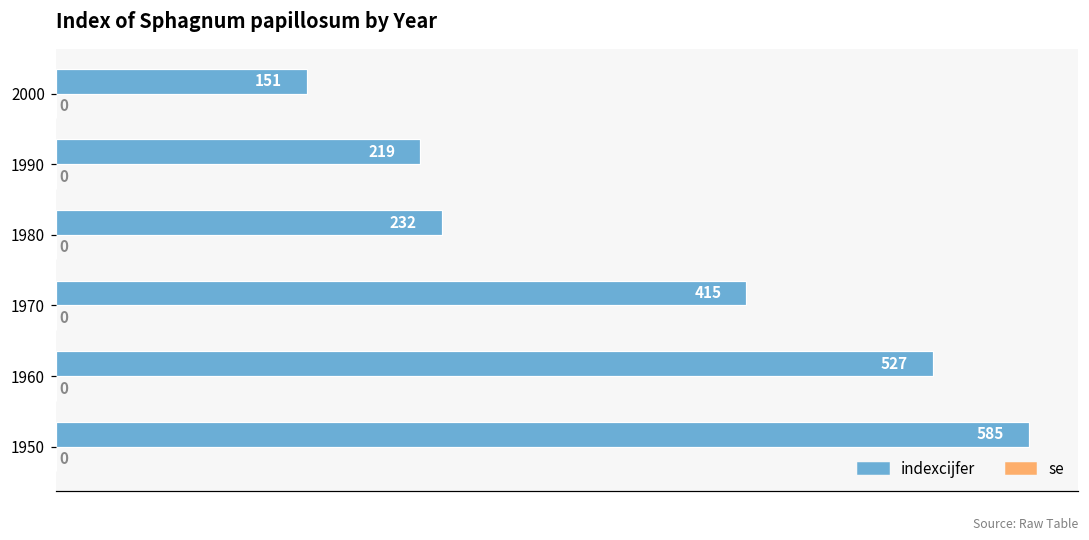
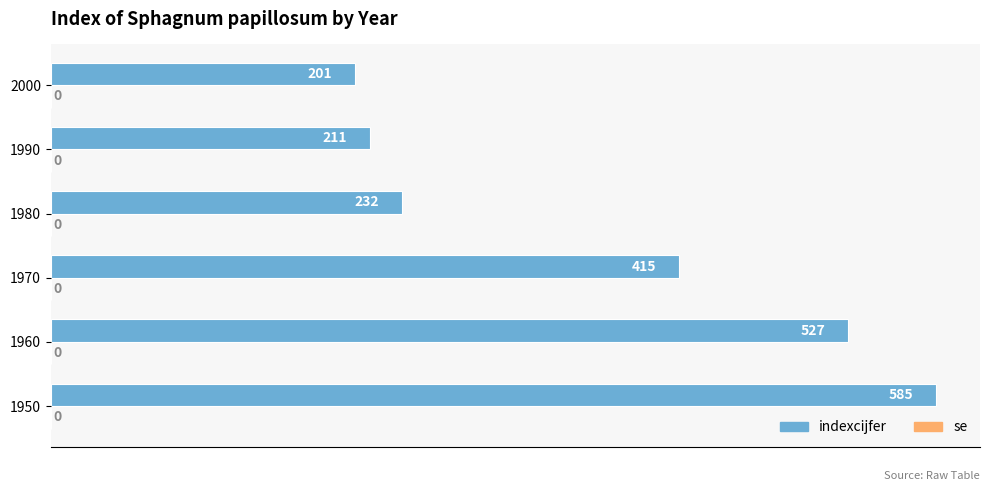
indexcijfer, 2000: 151 -> 201
indexcijfer, 1990: 219 -> 211
